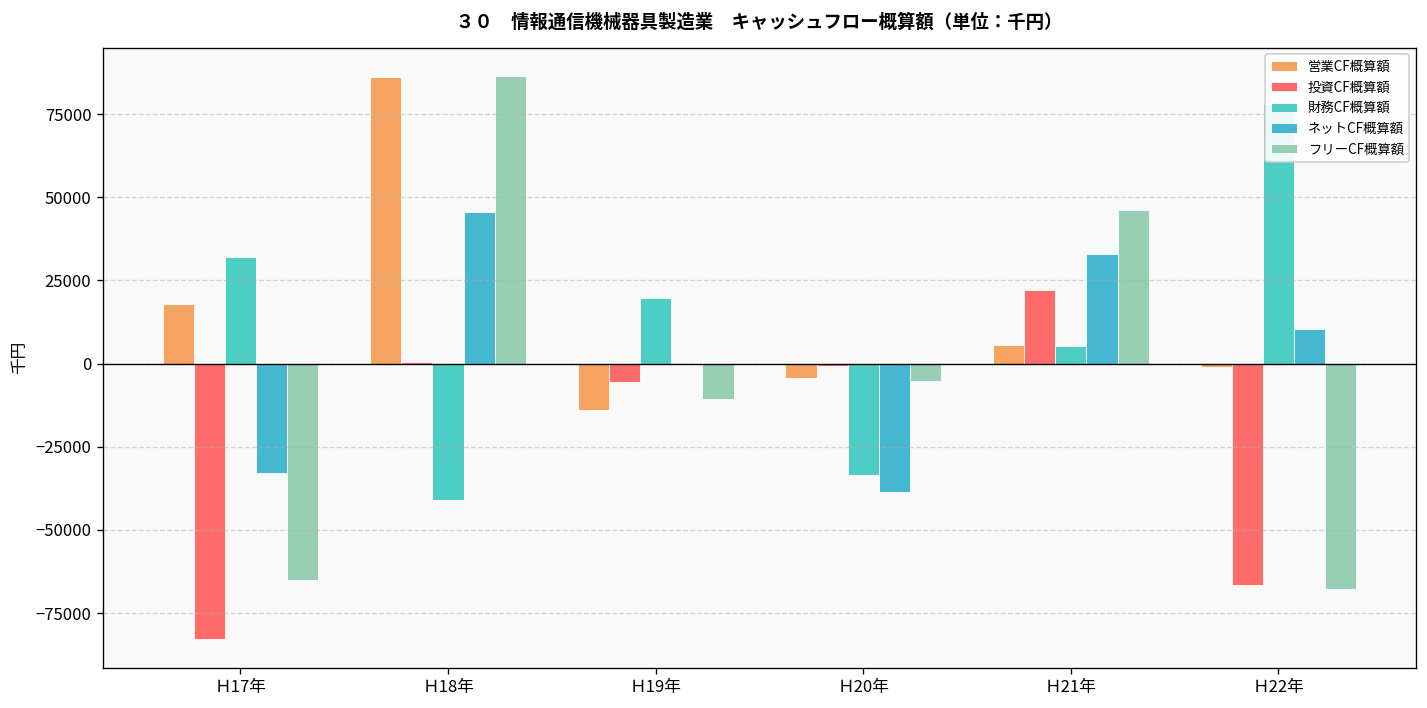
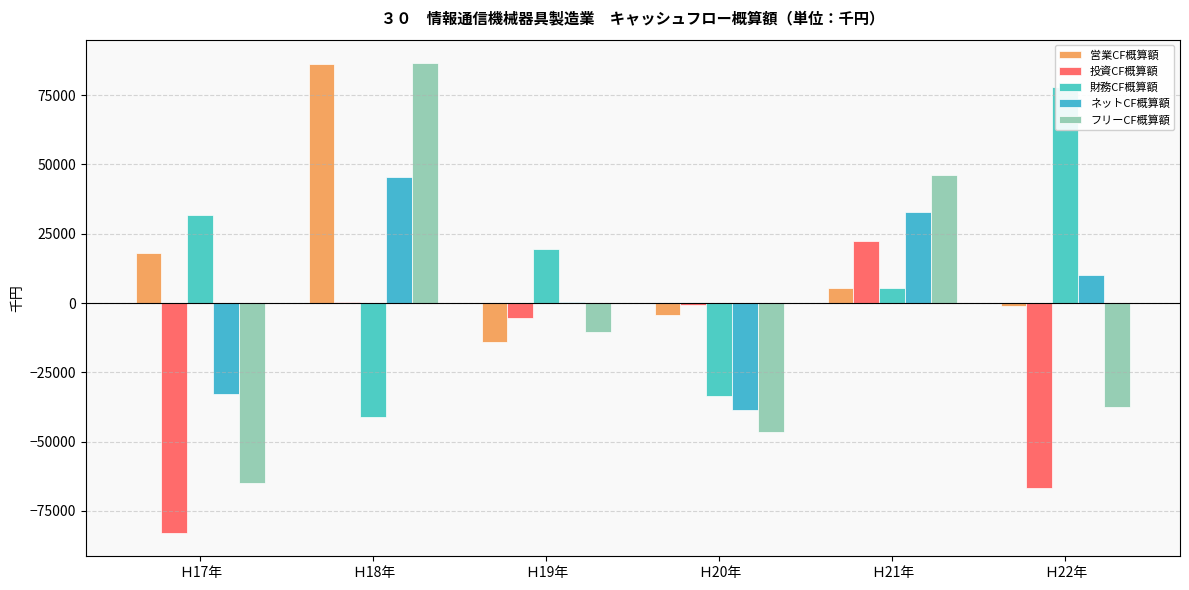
フリーCF概算額, Ｈ20年: -5000 -> -46000
フリーCF概算額, Ｈ22年: -68000 -> -38000
